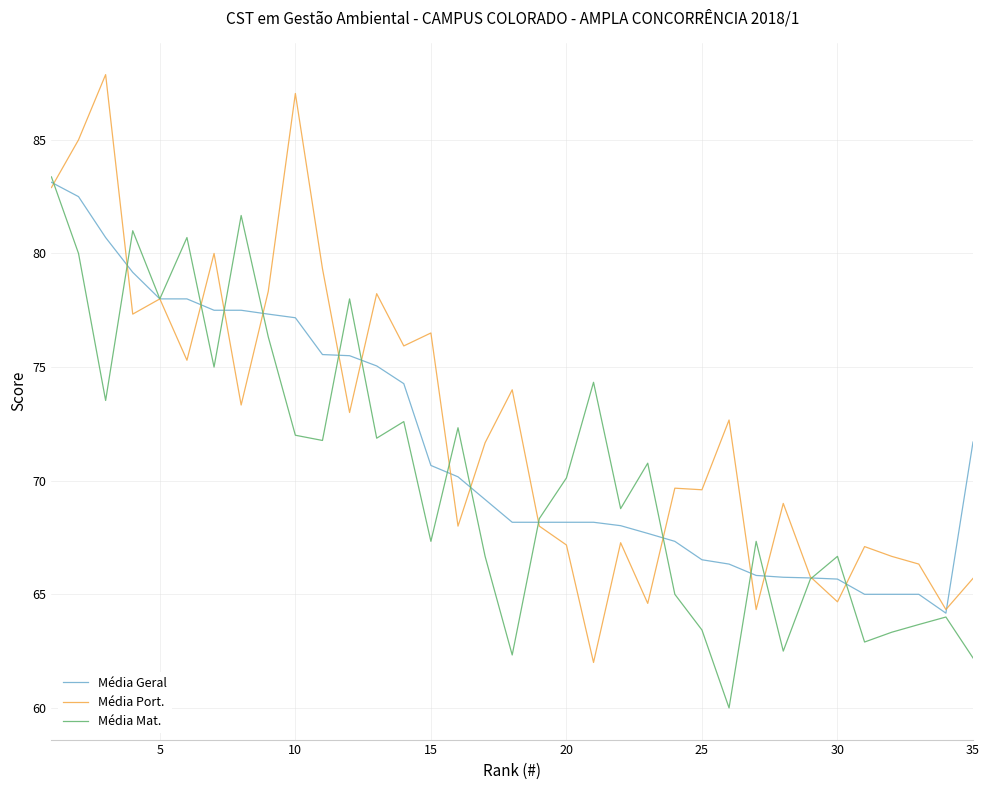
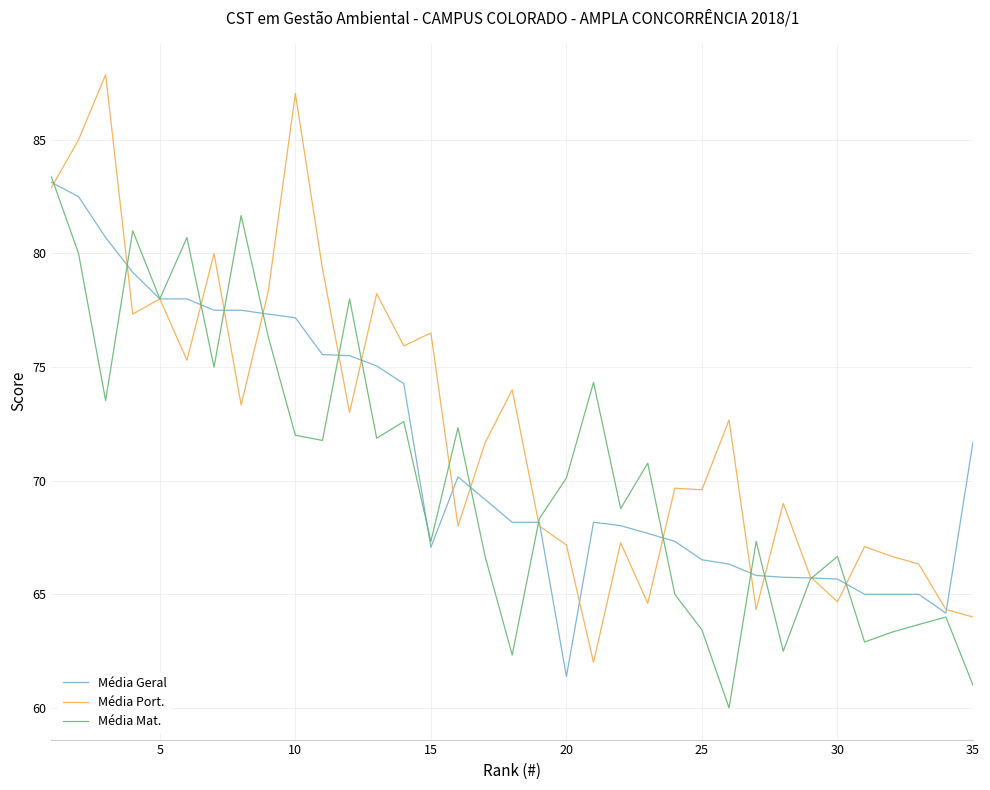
Média Geral, 15: 70.7 -> 67.1
Média Geral, 20: 68.2 -> 61.4
Média Port., 35: 65.7 -> 64.0
Média Mat., 35: 62.2 -> 61.0
